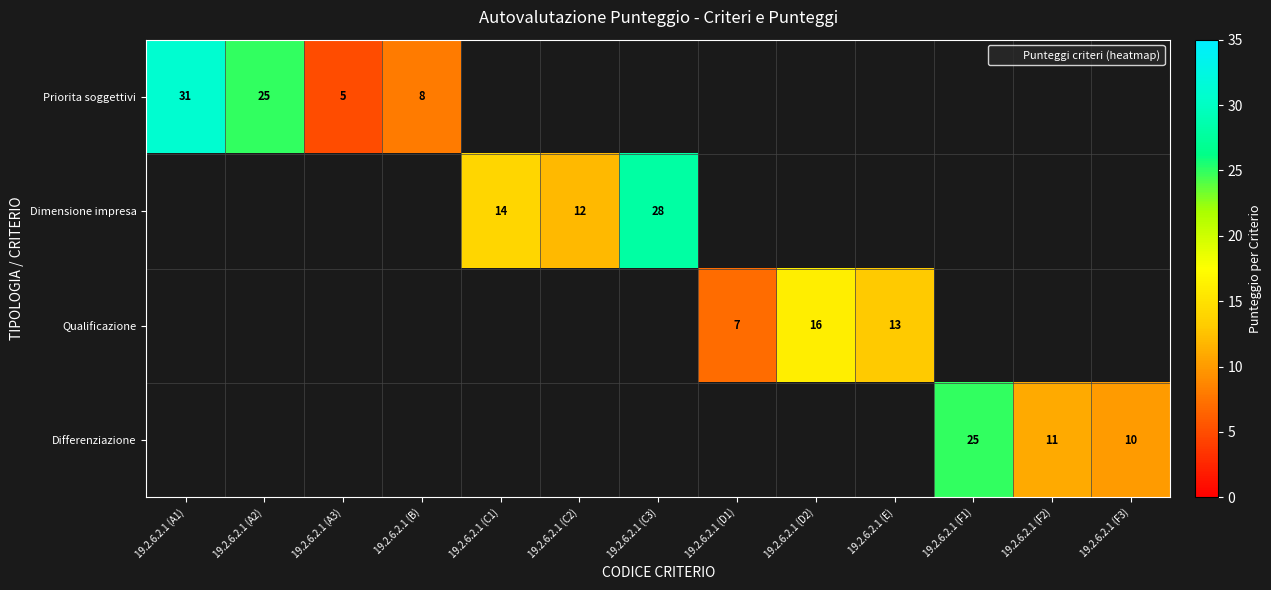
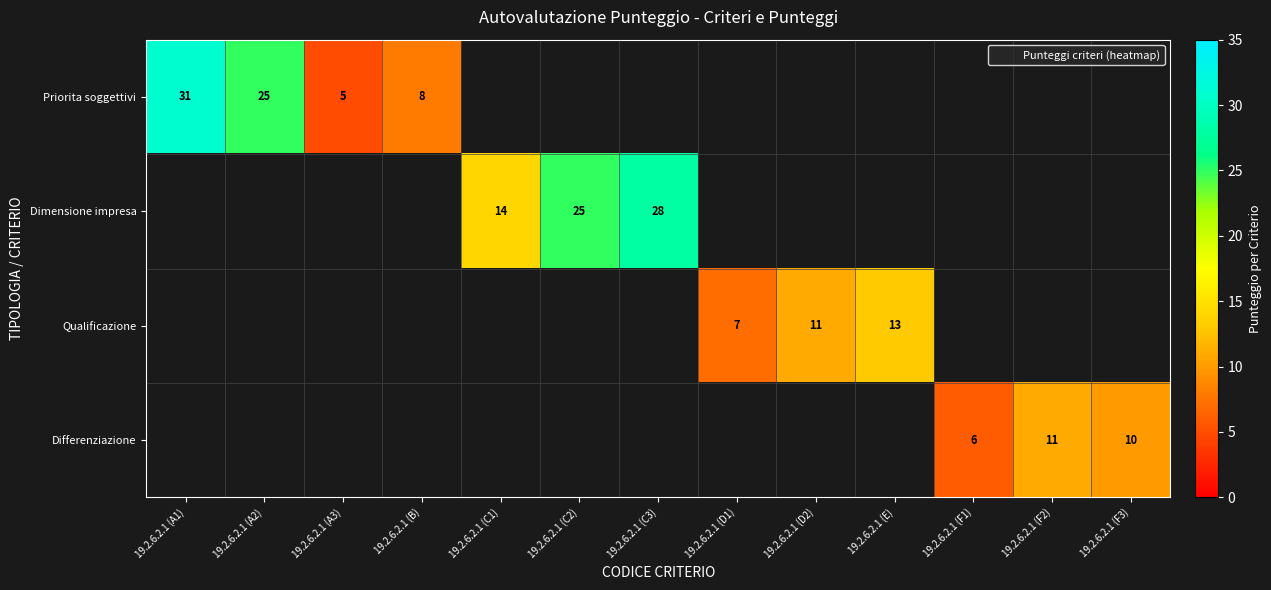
Dimensione impresa, 19.2.6.2.1 (C2): 12 -> 25
Qualificazione, 19.2.6.2.1 (D2): 16 -> 11
Differenziazione, 19.2.6.2.1 (F1): 25 -> 6
